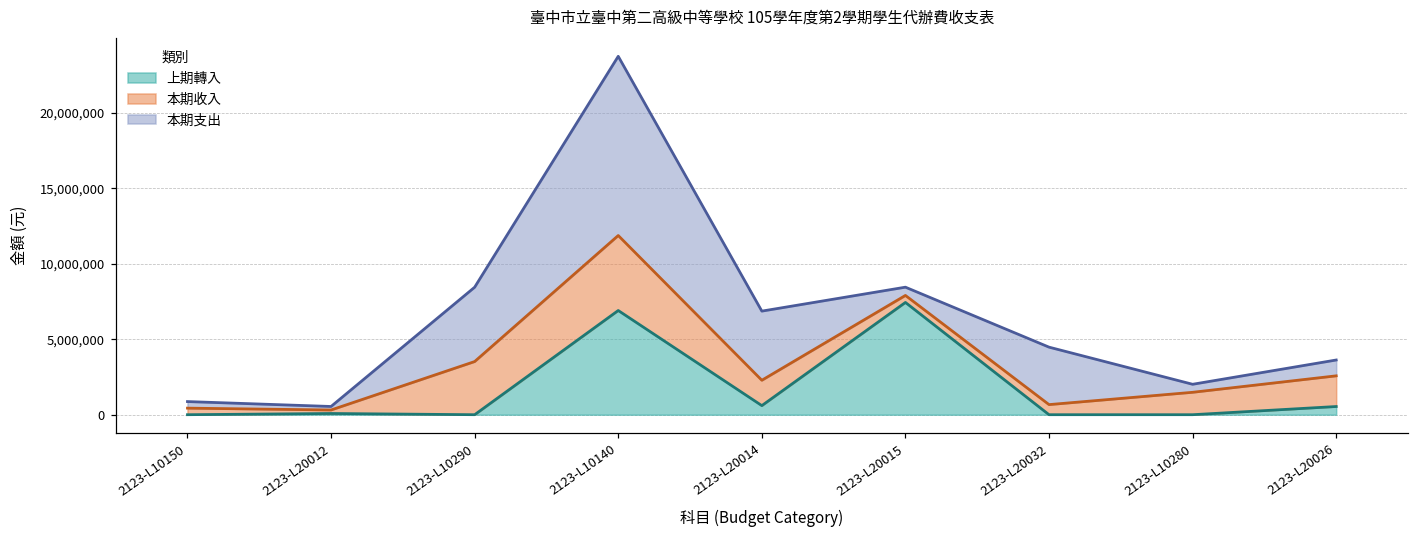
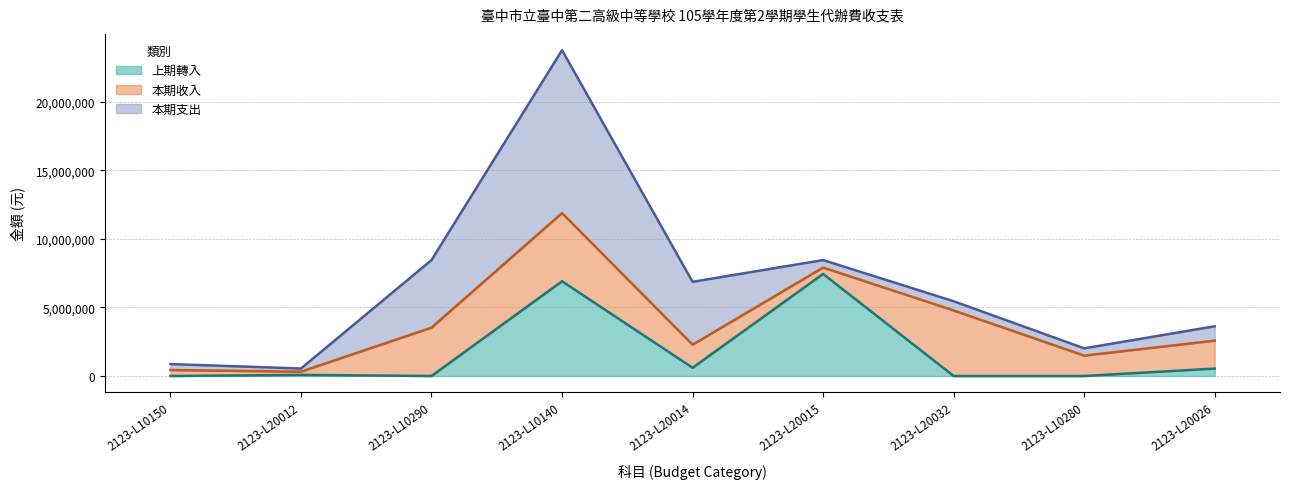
本期收入, 2123-L20032: 700,000 -> 4,800,000
本期支出, 2123-L20032: 3,800,000 -> 700,000
